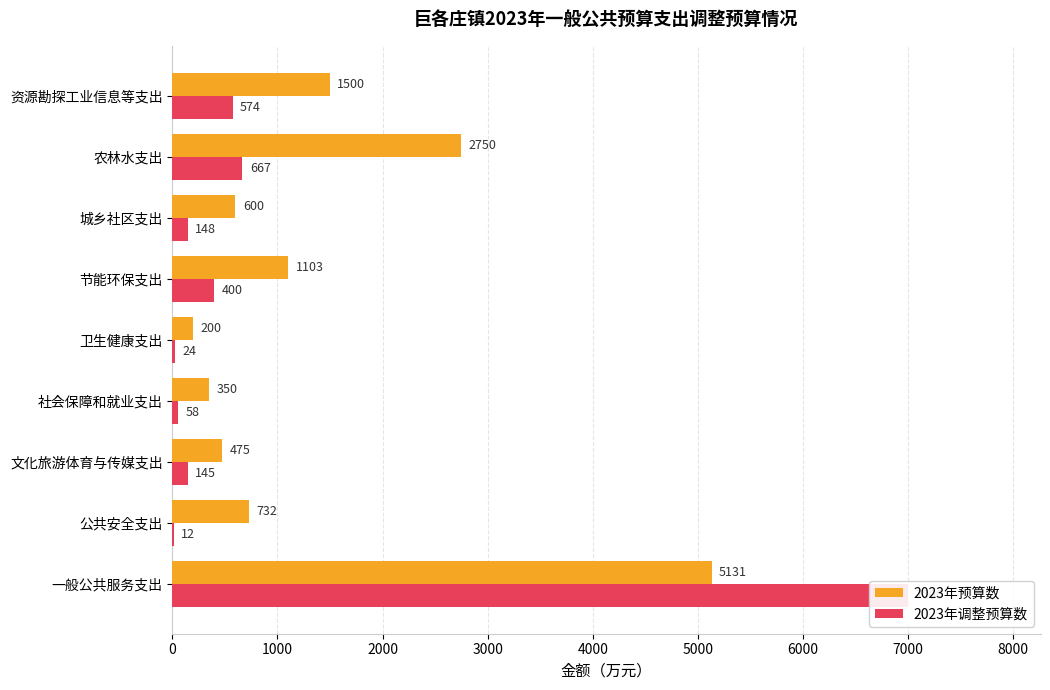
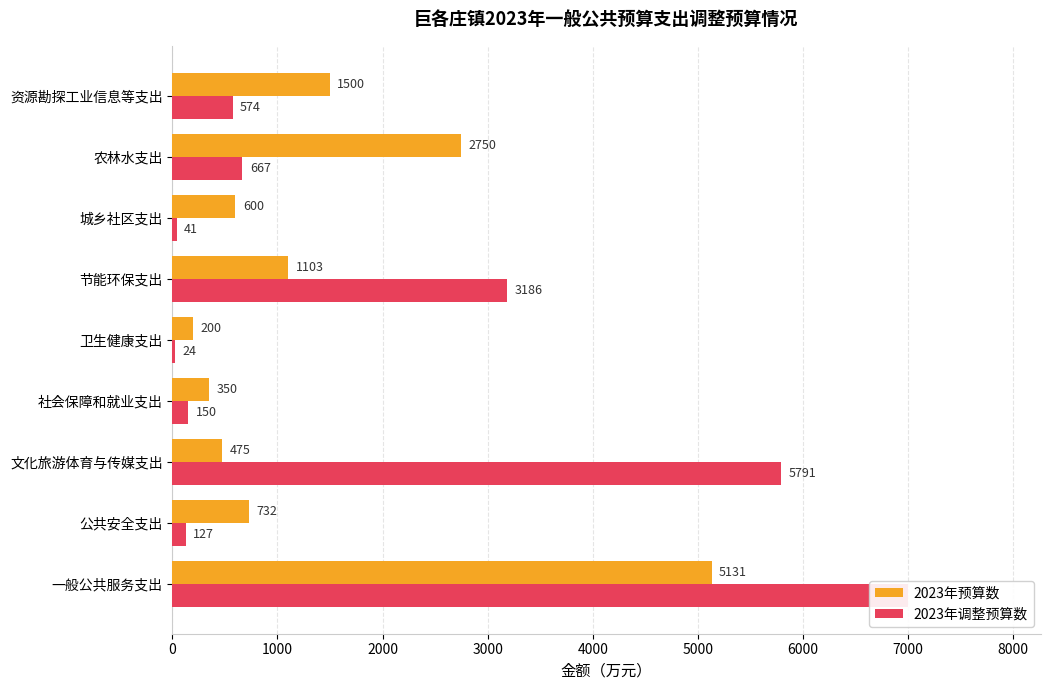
2023年调整预算数, 城乡社区支出: 148 -> 41
2023年调整预算数, 节能环保支出: 400 -> 3186
2023年调整预算数, 社会保障和就业支出: 58 -> 150
2023年调整预算数, 文化旅游体育与传媒支出: 145 -> 5791
2023年调整预算数, 公共安全支出: 12 -> 127
